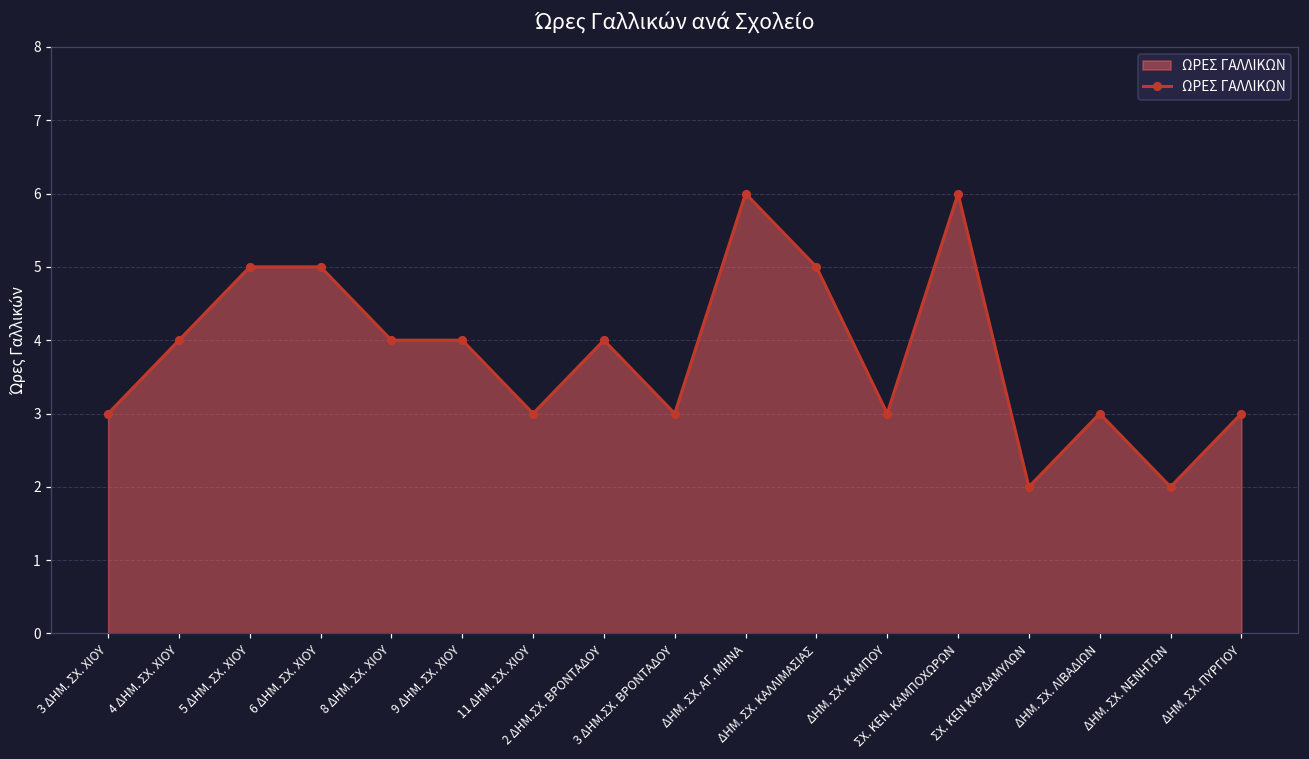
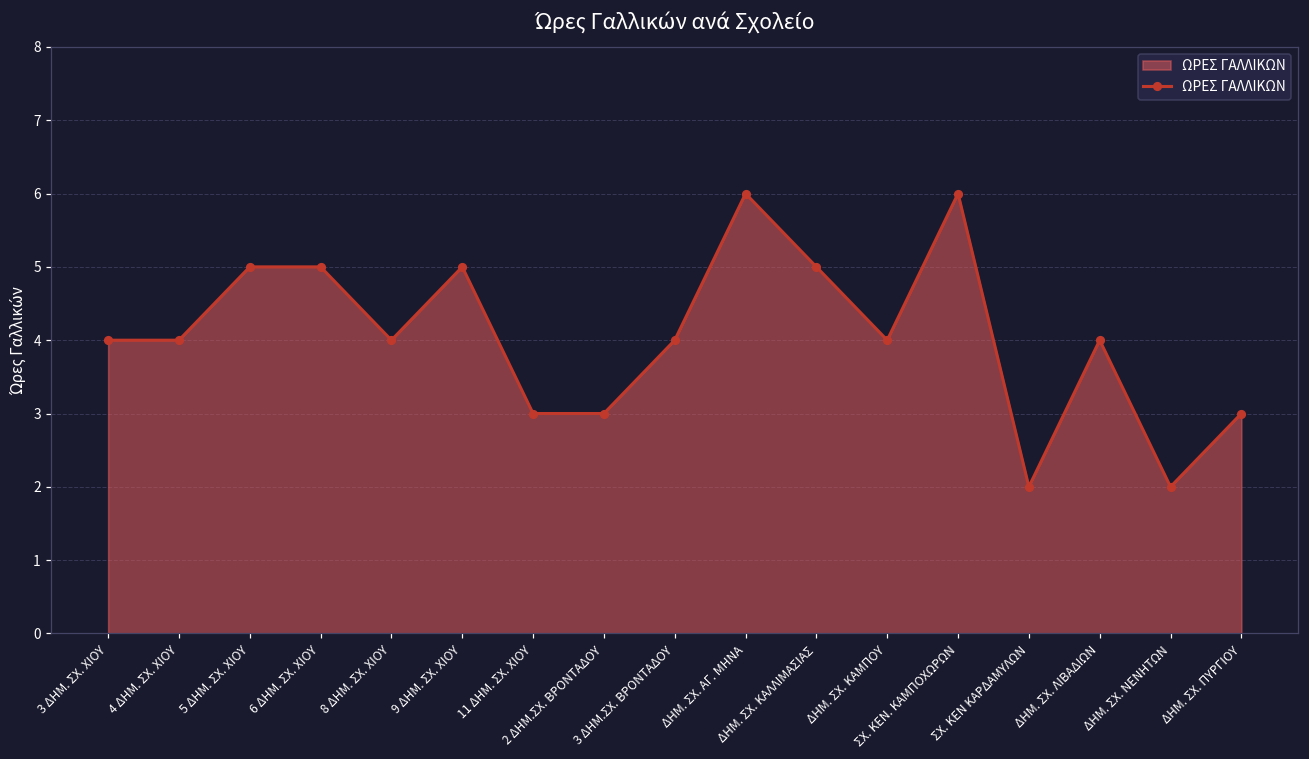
3 ΔΗΜ. ΣΧ. ΧΙΟΥ: 3 -> 4
9 ΔΗΜ. ΣΧ. ΧΙΟΥ: 4 -> 5
2 ΔΗΜ.ΣΧ. ΒΡΟΝΤΑΔΟΥ: 4 -> 3
3 ΔΗΜ.ΣΧ. ΒΡΟΝΤΑΔΟΥ: 3 -> 4
ΔΗΜ. ΣΧ. ΚΑΜΠΟΥ: 3 -> 4
ΔΗΜ. ΣΧ. ΛΙΒΑΔΙΩΝ: 3 -> 4
